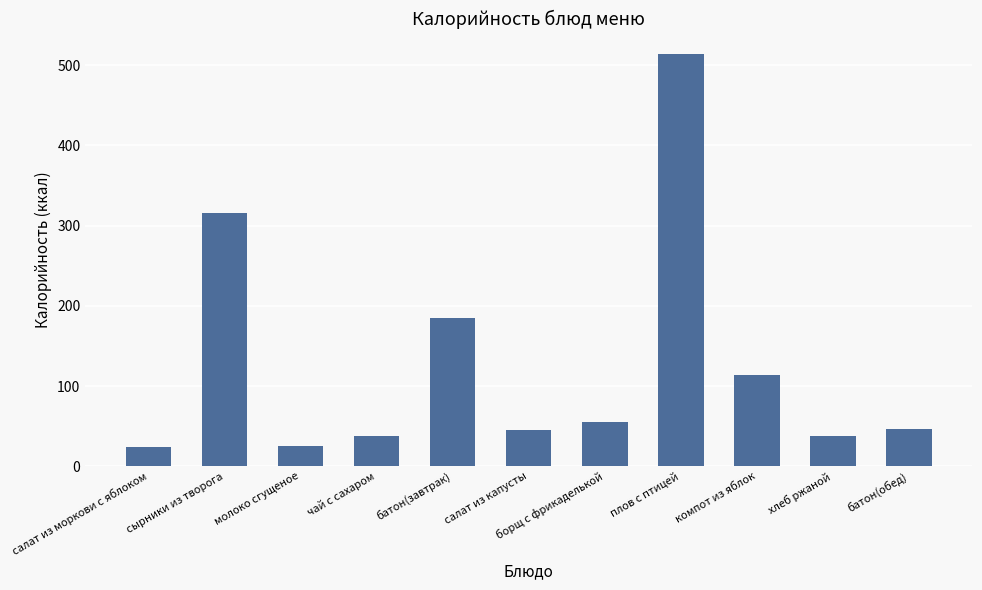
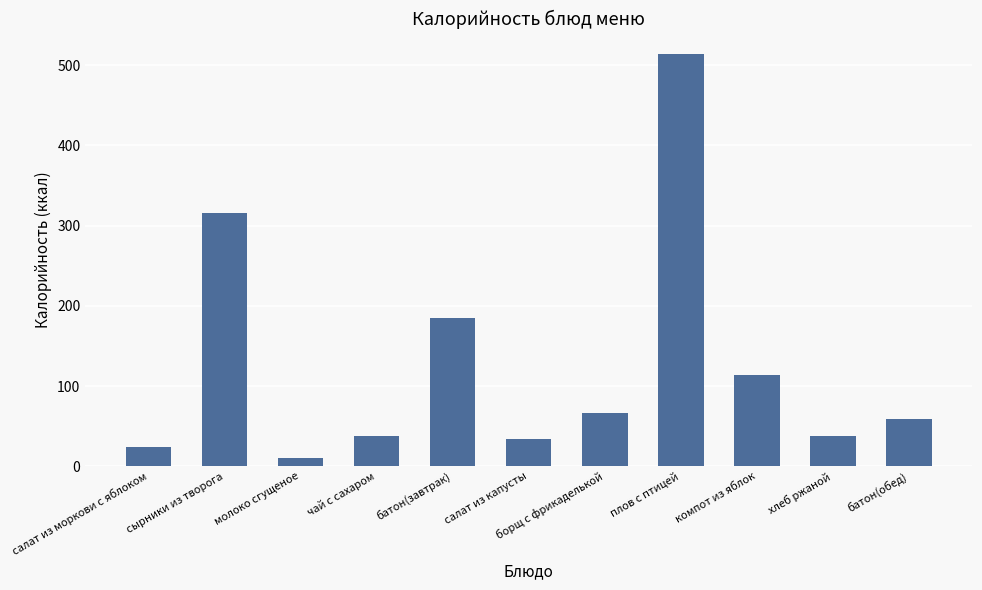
молоко сгущеное: 30 -> 10
салат из капусты: 40 -> 30
борщ с фрикаделькой: 60 -> 70
батон(обед): 50 -> 60
